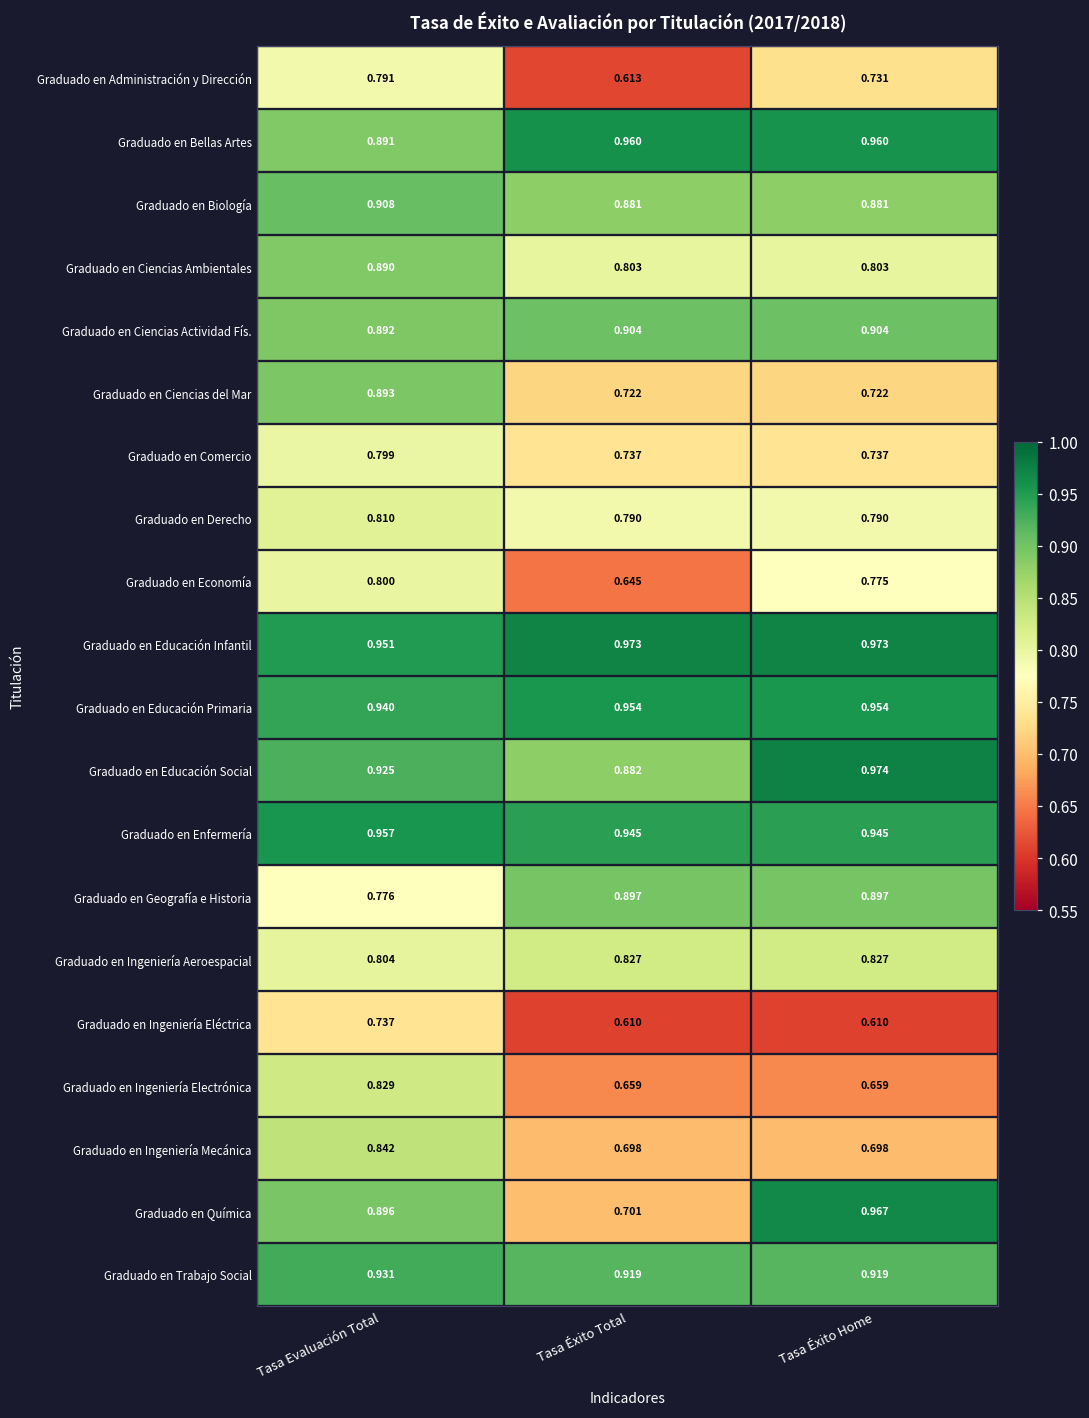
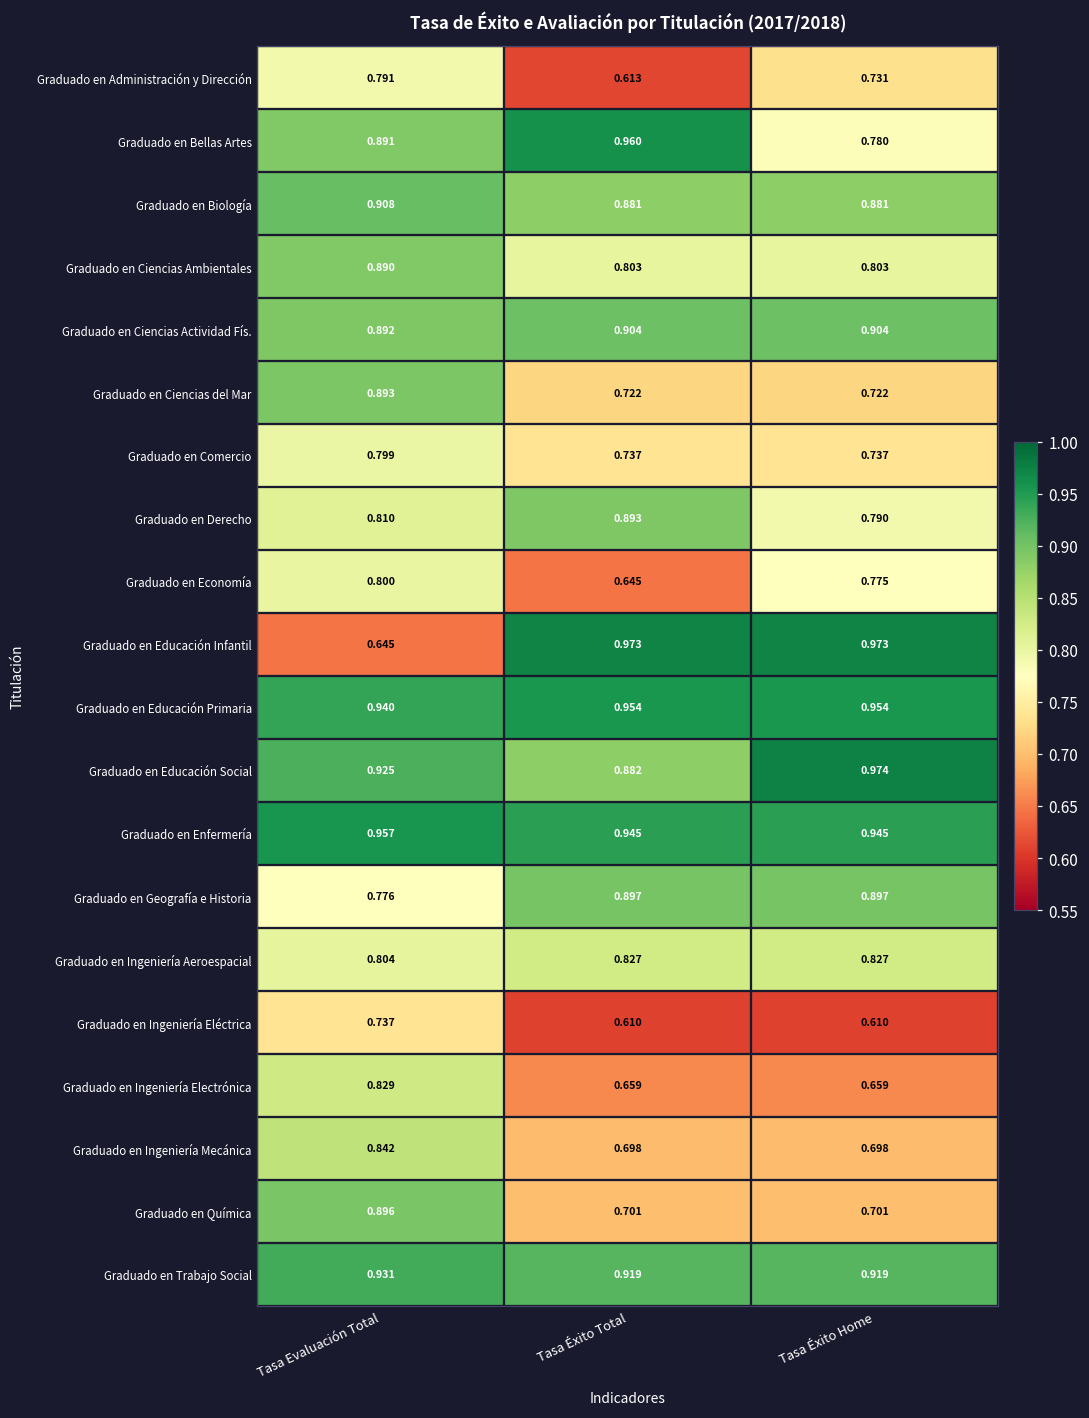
Graduado en Bellas Artes, Tasa Éxito Home: 0.960 -> 0.780
Graduado en Derecho, Tasa Éxito Total: 0.790 -> 0.893
Graduado en Educación Infantil, Tasa Evaluación Total: 0.951 -> 0.645
Graduado en Química, Tasa Éxito Home: 0.967 -> 0.701
